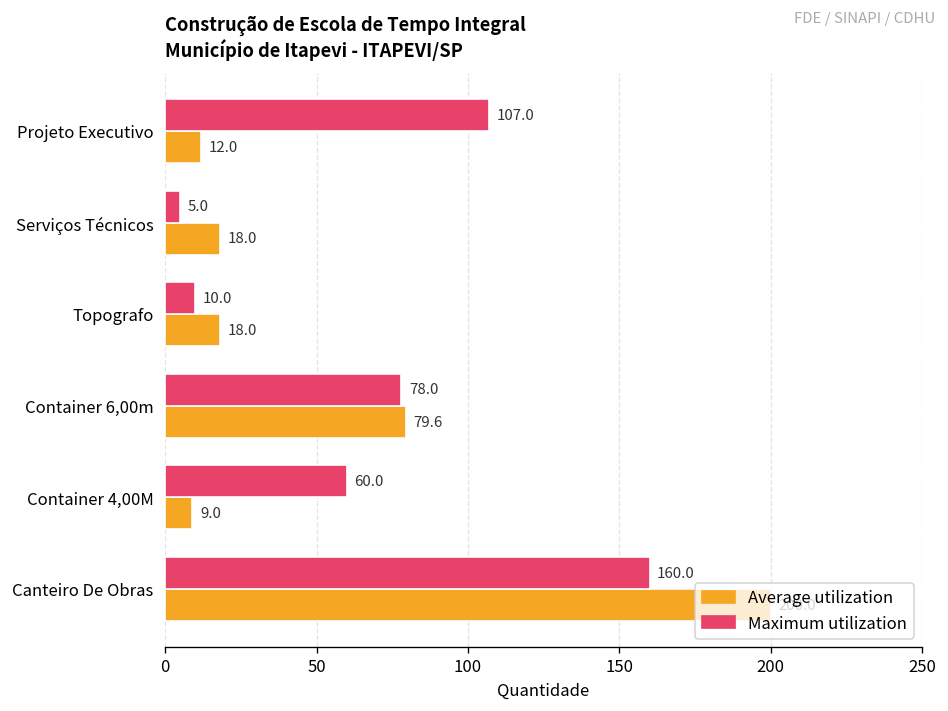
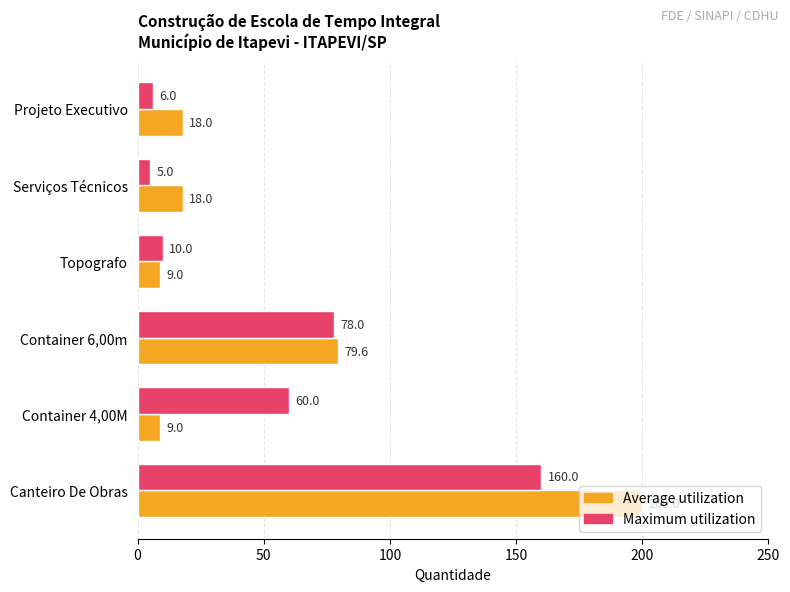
Maximum utilization, Projeto Executivo: 107.0 -> 6.0
Average utilization, Projeto Executivo: 12.0 -> 18.0
Average utilization, Topografo: 18.0 -> 9.0
